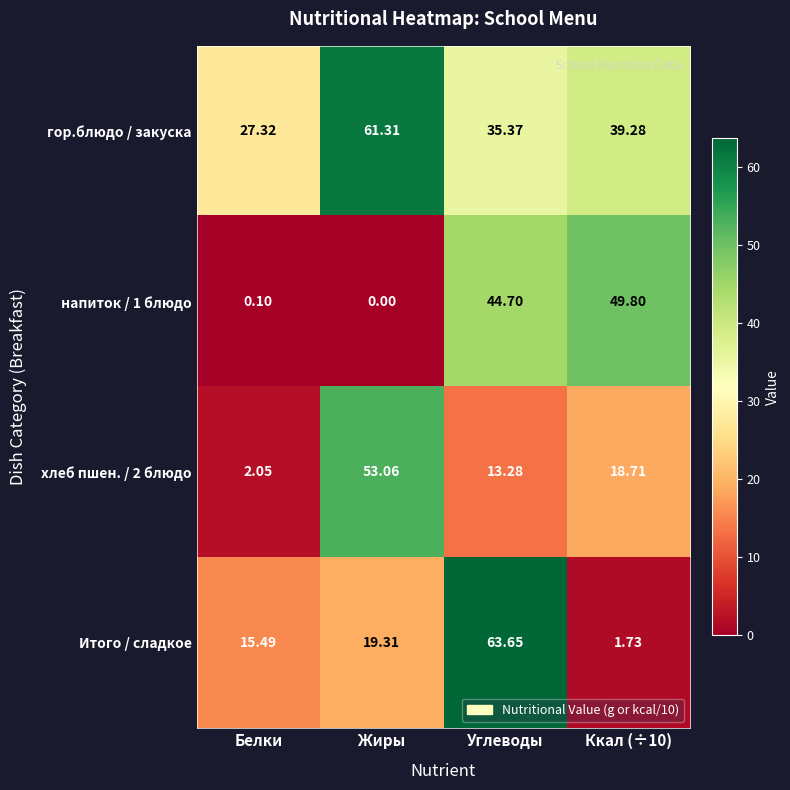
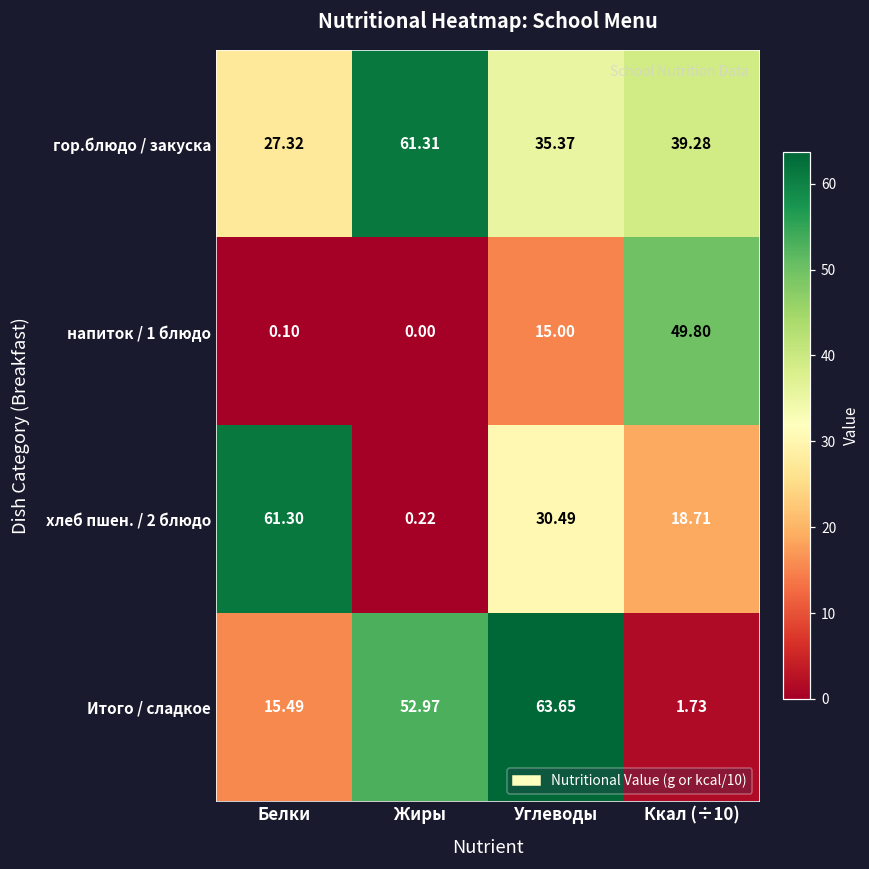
напиток / 1 блюдо, Углеводы: 44.70 -> 15.00
хлеб пшен. / 2 блюдо, Белки: 2.05 -> 61.30
хлеб пшен. / 2 блюдо, Жиры: 53.06 -> 0.22
хлеб пшен. / 2 блюдо, Углеводы: 13.28 -> 30.49
Итого / сладкое, Жиры: 19.31 -> 52.97
